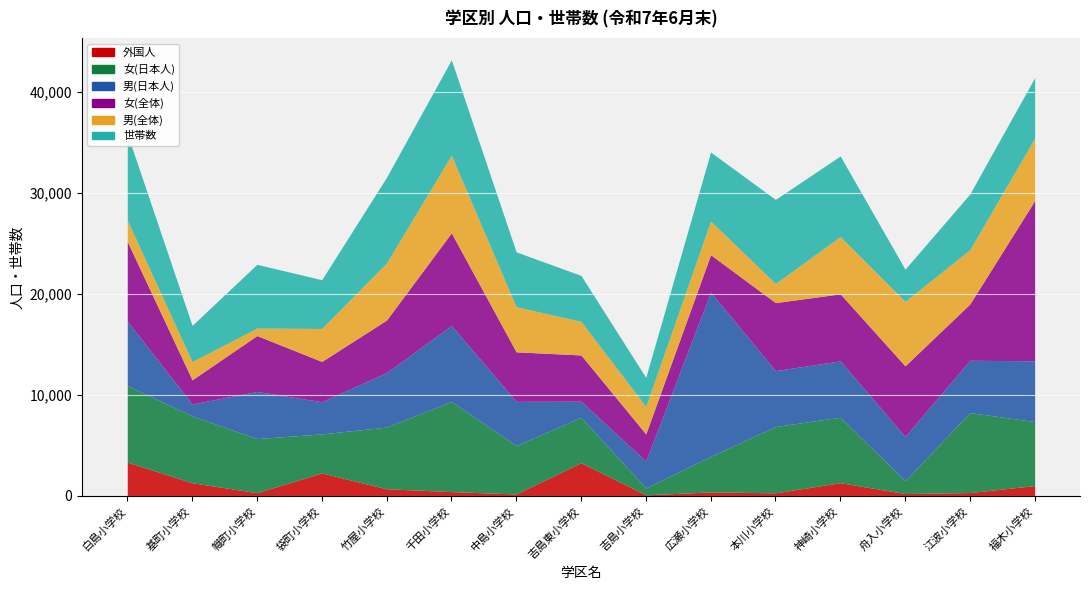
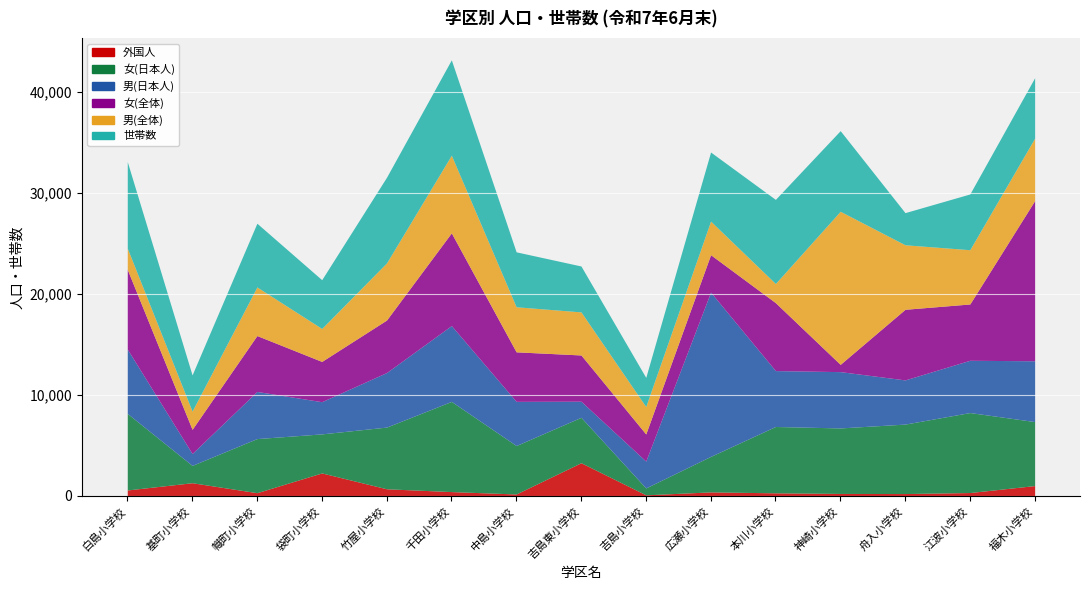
外国人, 白島小学校: 3,400 -> 600
女(日本人), 基町小学校: 6,600 -> 1,700
男(全体), 幟町小学校: 700 -> 4,800
男(全体), 吉島東小学校: 3,300 -> 4,300
外国人, 神崎小学校: 1,300 -> 200
女(全体), 神崎小学校: 6,600 -> 700
男(全体), 神崎小学校: 5,700 -> 15,200
女(日本人), 舟入小学校: 1,300 -> 6,900
